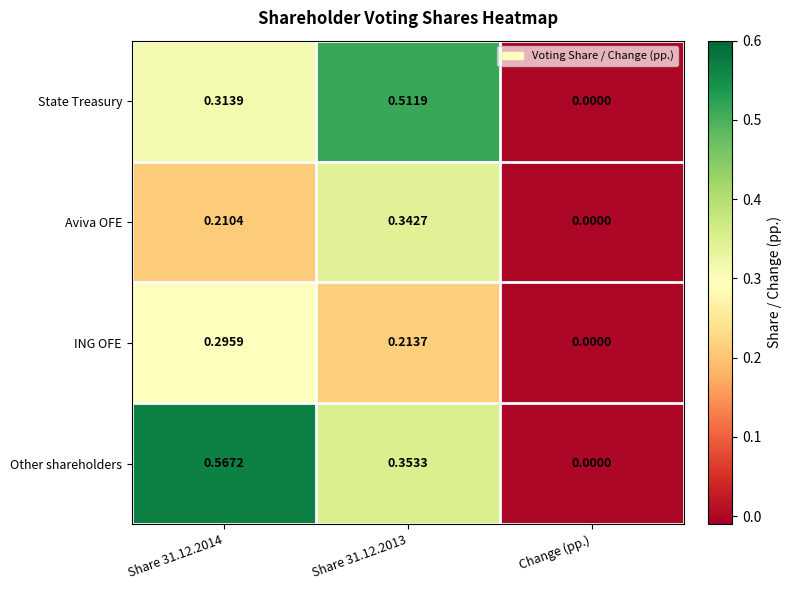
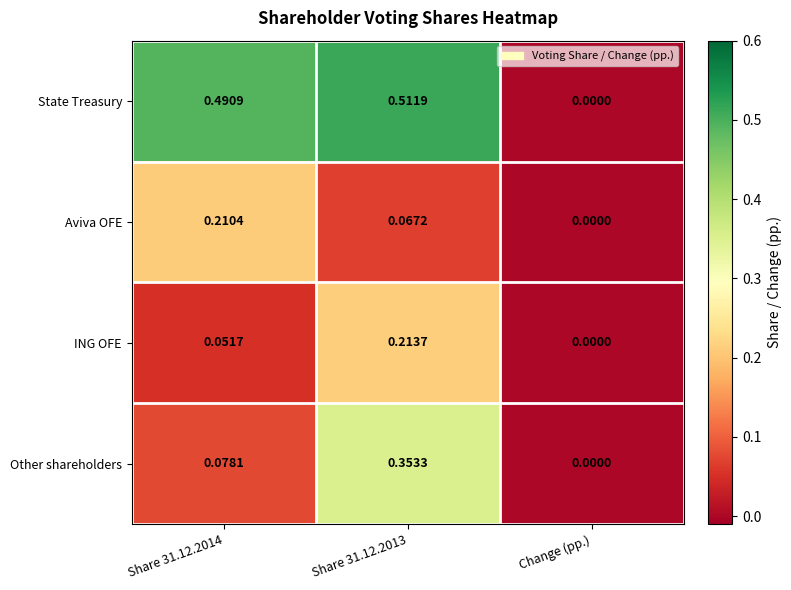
State Treasury, Share 31.12.2014: 0.3139 -> 0.4909
Aviva OFE, Share 31.12.2013: 0.3427 -> 0.0672
ING OFE, Share 31.12.2014: 0.2959 -> 0.0517
Other shareholders, Share 31.12.2014: 0.5672 -> 0.0781
